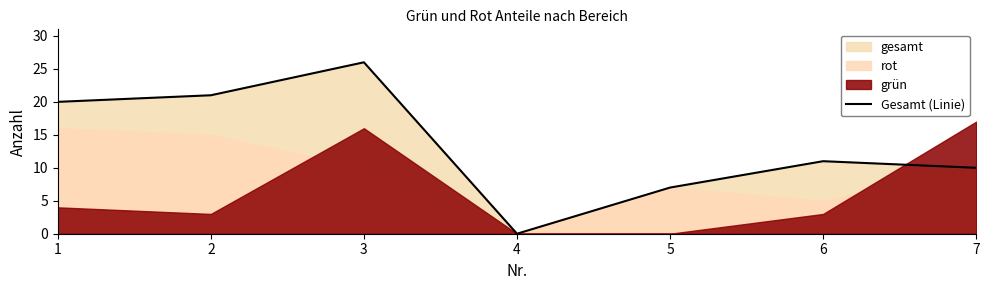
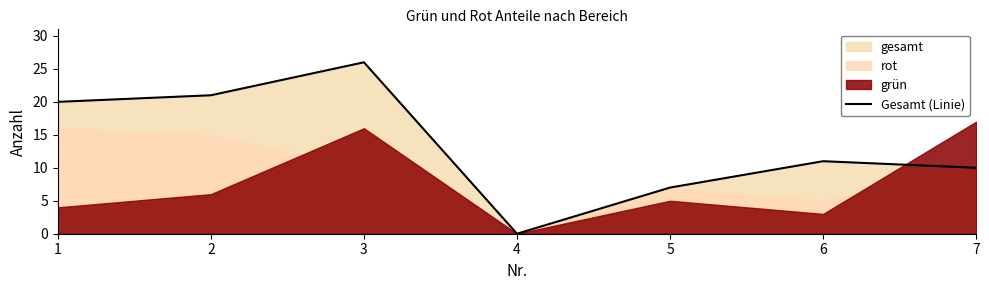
grün, 2: 3 -> 6
grün, 5: 0 -> 5
